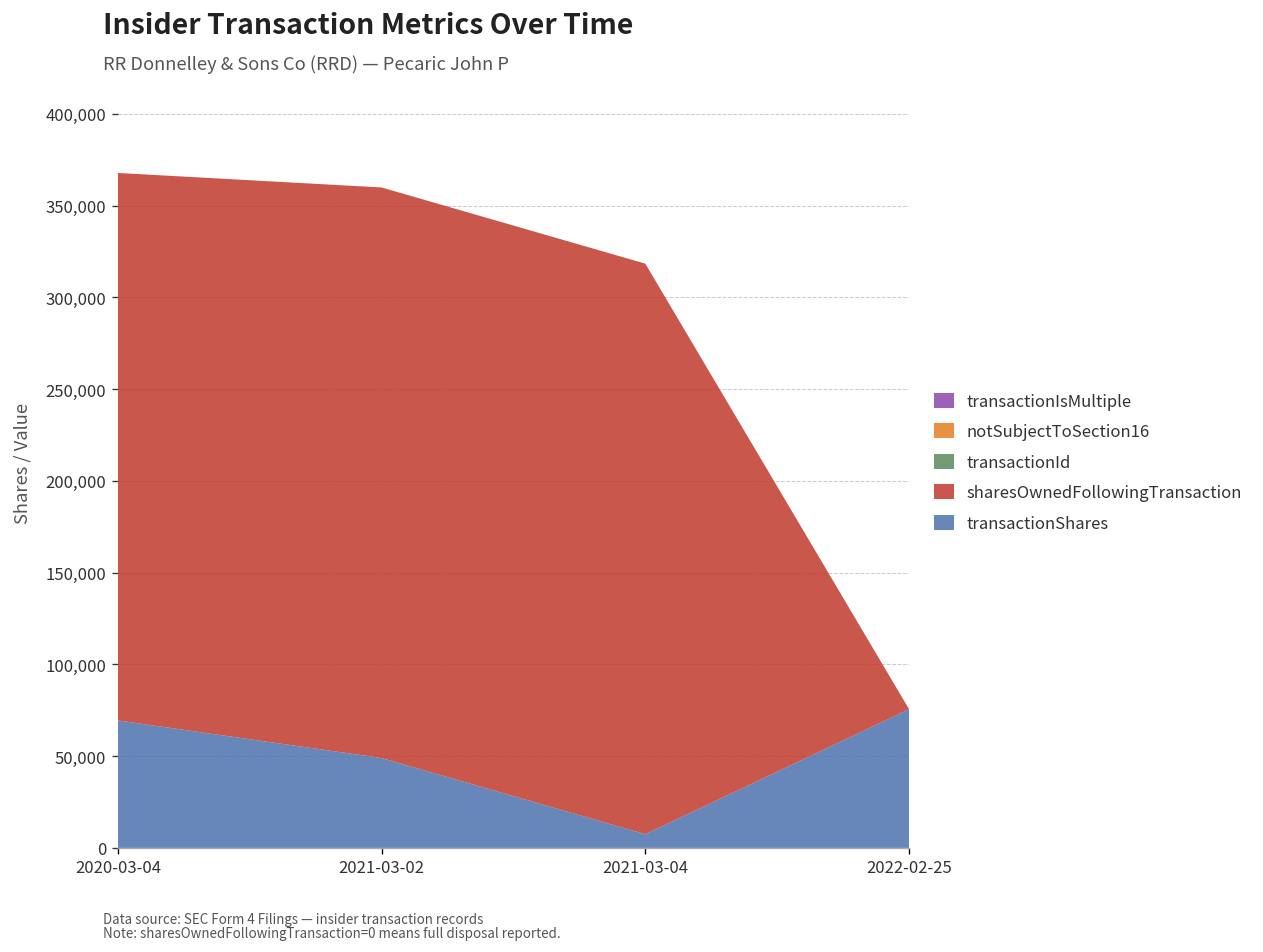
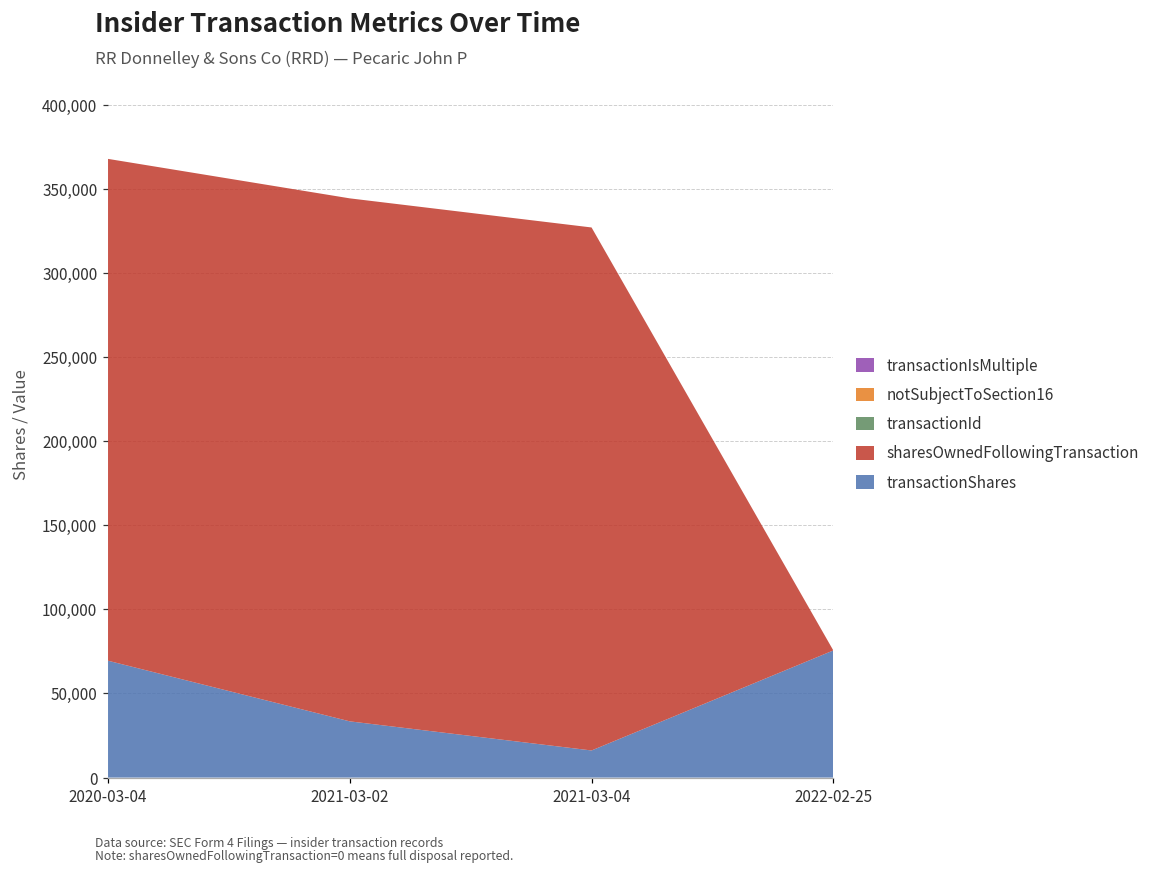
transactionShares, 2021-03-02: 49,000 -> 33,000
transactionShares, 2021-03-04: 7,000 -> 16,000
